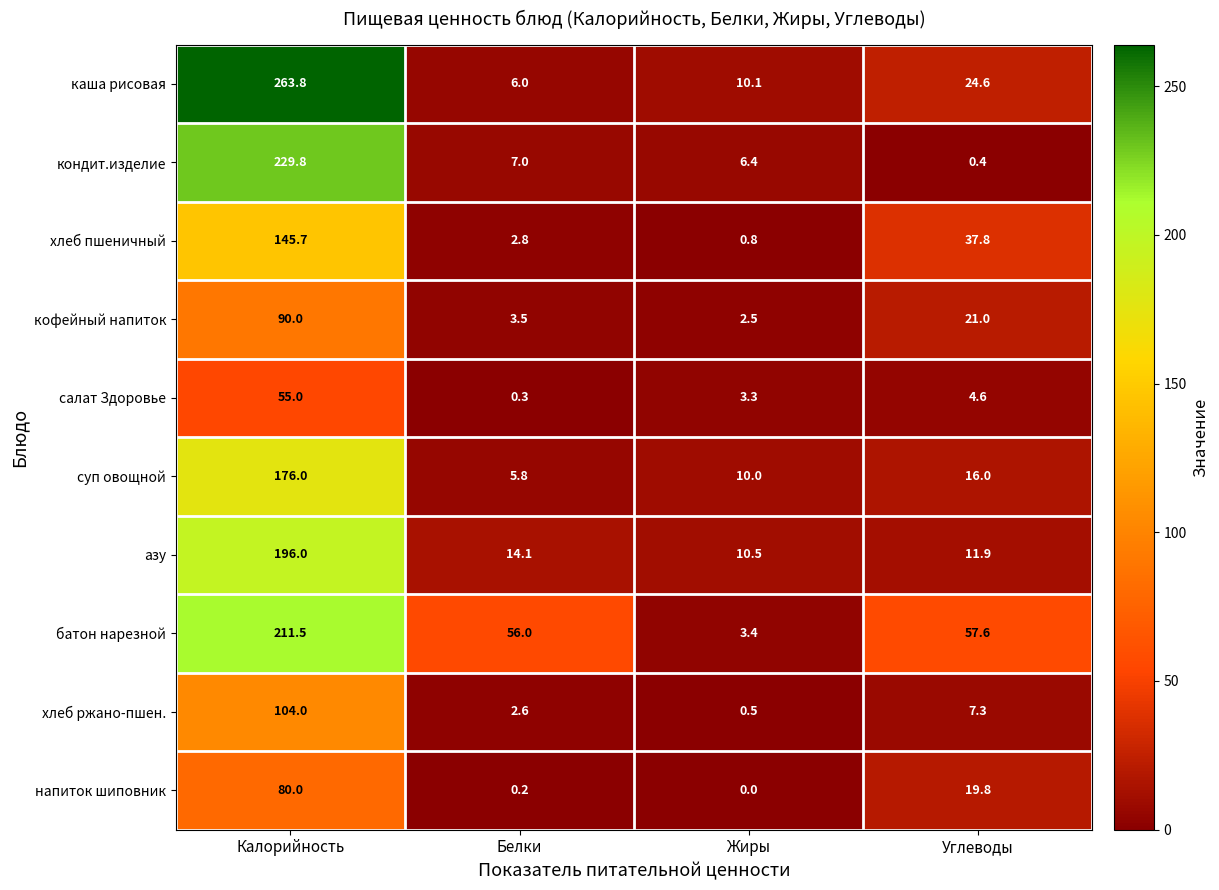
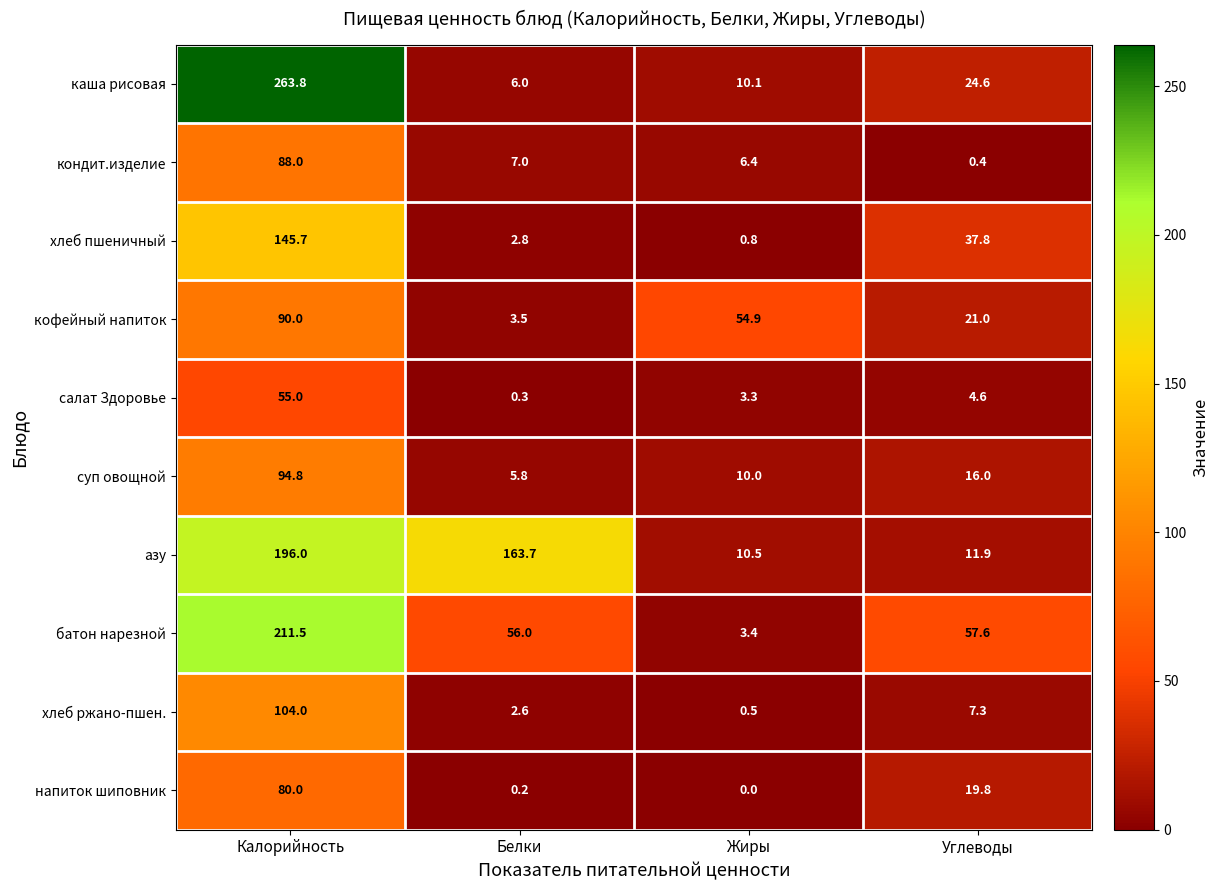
кондит.изделие, Калорийность: 229.8 -> 88.0
кофейный напиток, Жиры: 2.5 -> 54.9
суп овощной, Калорийность: 176.0 -> 94.8
азу, Белки: 14.1 -> 163.7
